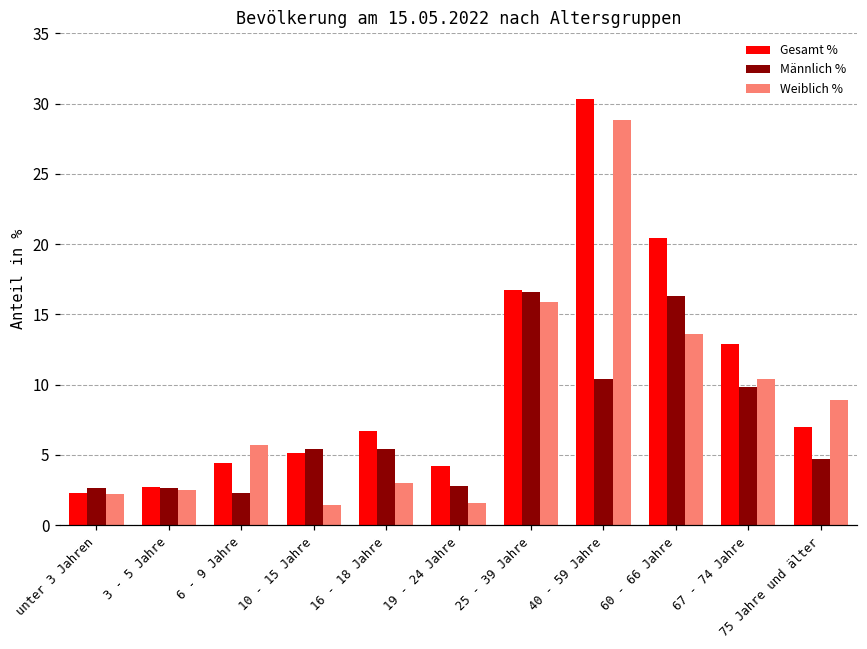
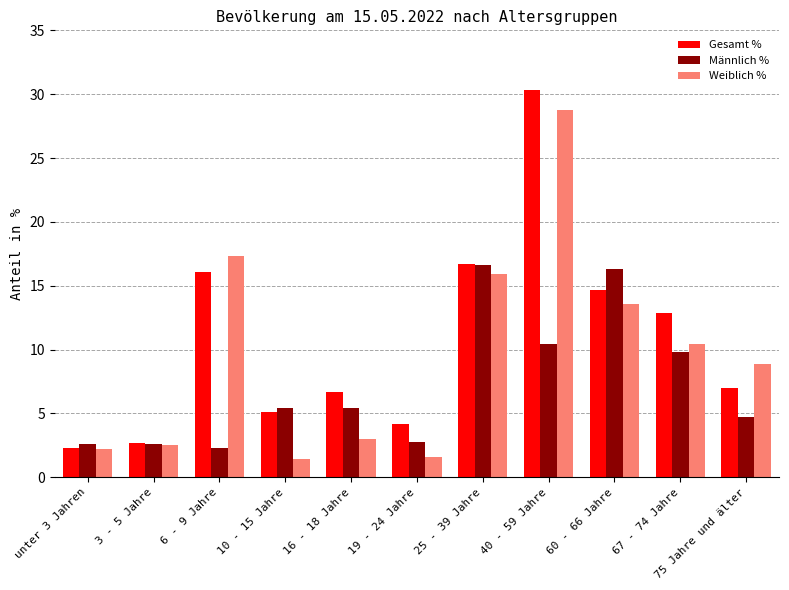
Gesamt %, 6 - 9 Jahre: 4.4 -> 16.1
Weiblich %, 6 - 9 Jahre: 5.7 -> 17.3
Gesamt %, 60 - 66 Jahre: 20.4 -> 14.7
